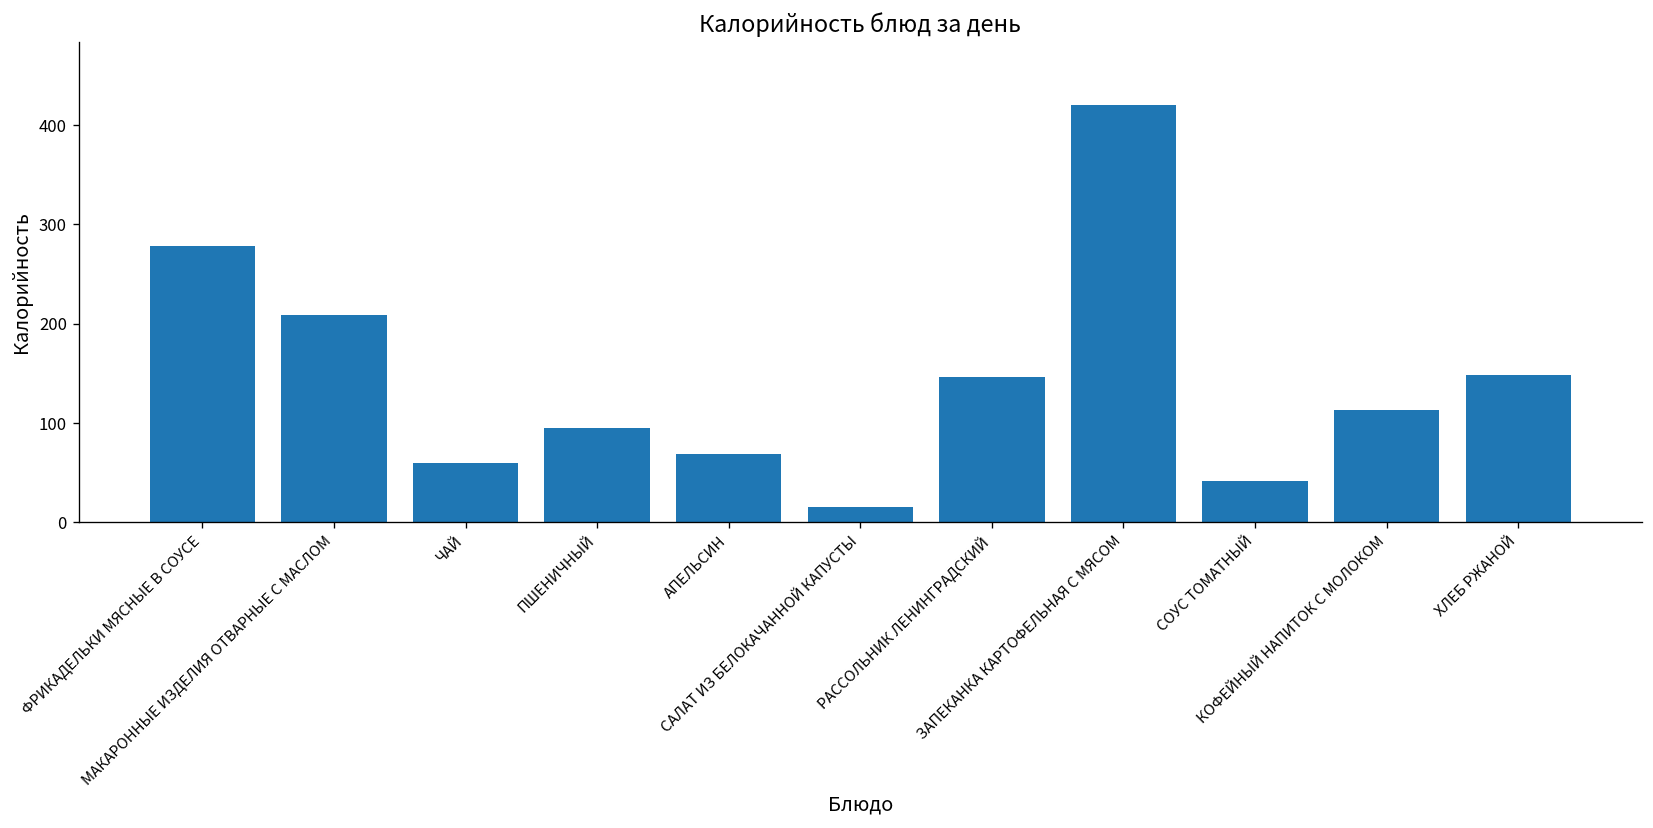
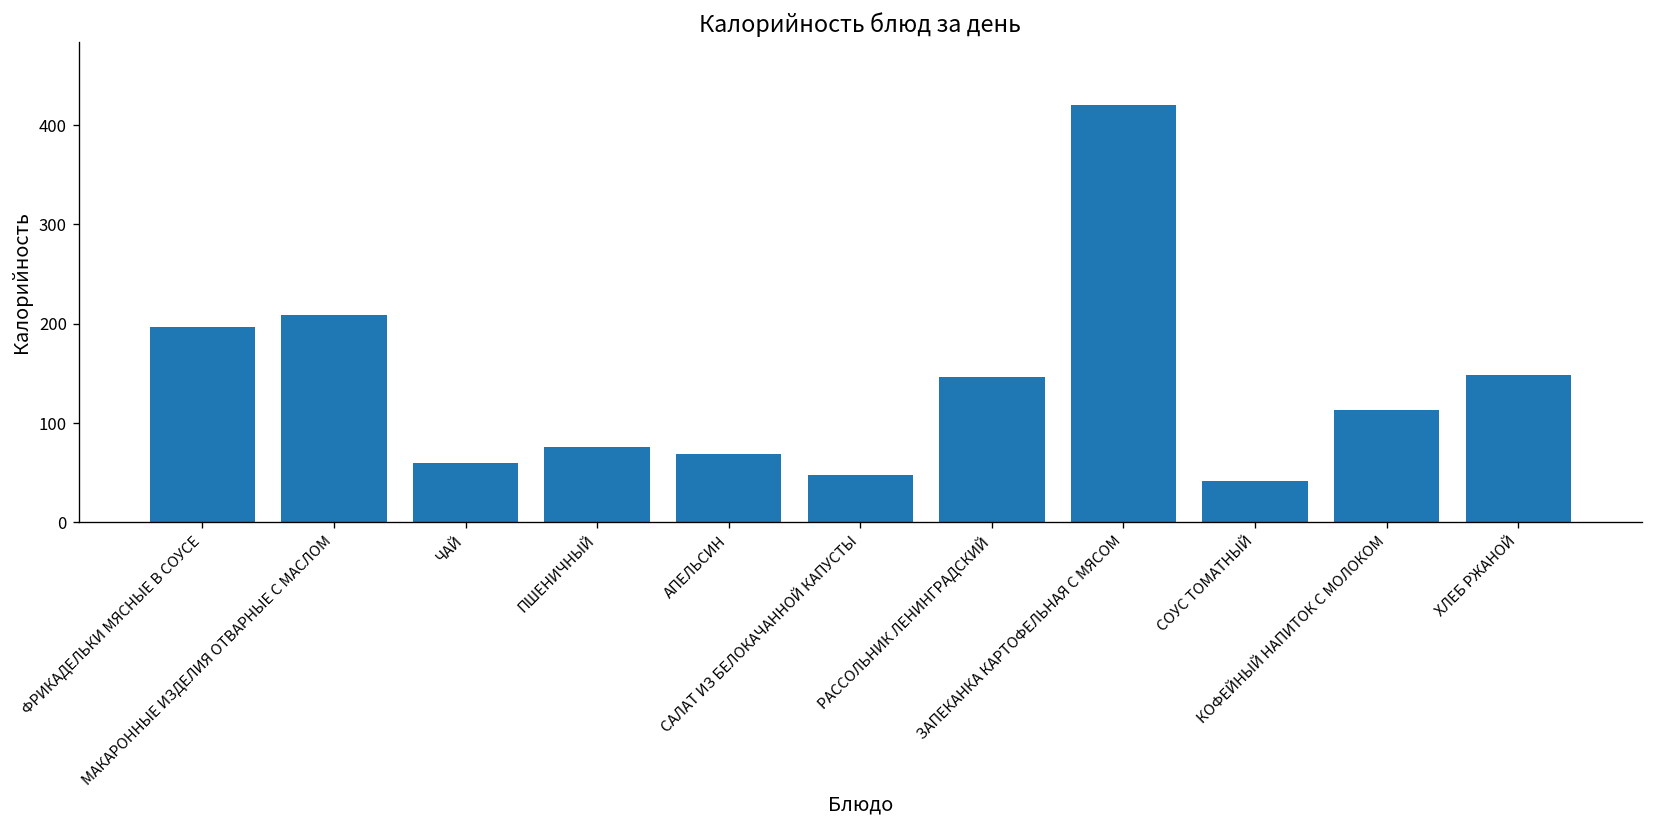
ФРИКАДЕЛЬКИ МЯСНЫЕ В СОУСЕ: 280 -> 200
ПШЕНИЧНЫЙ: 90 -> 80
САЛАТ ИЗ БЕЛОКАЧАННОЙ КАПУСТЫ: 20 -> 50
